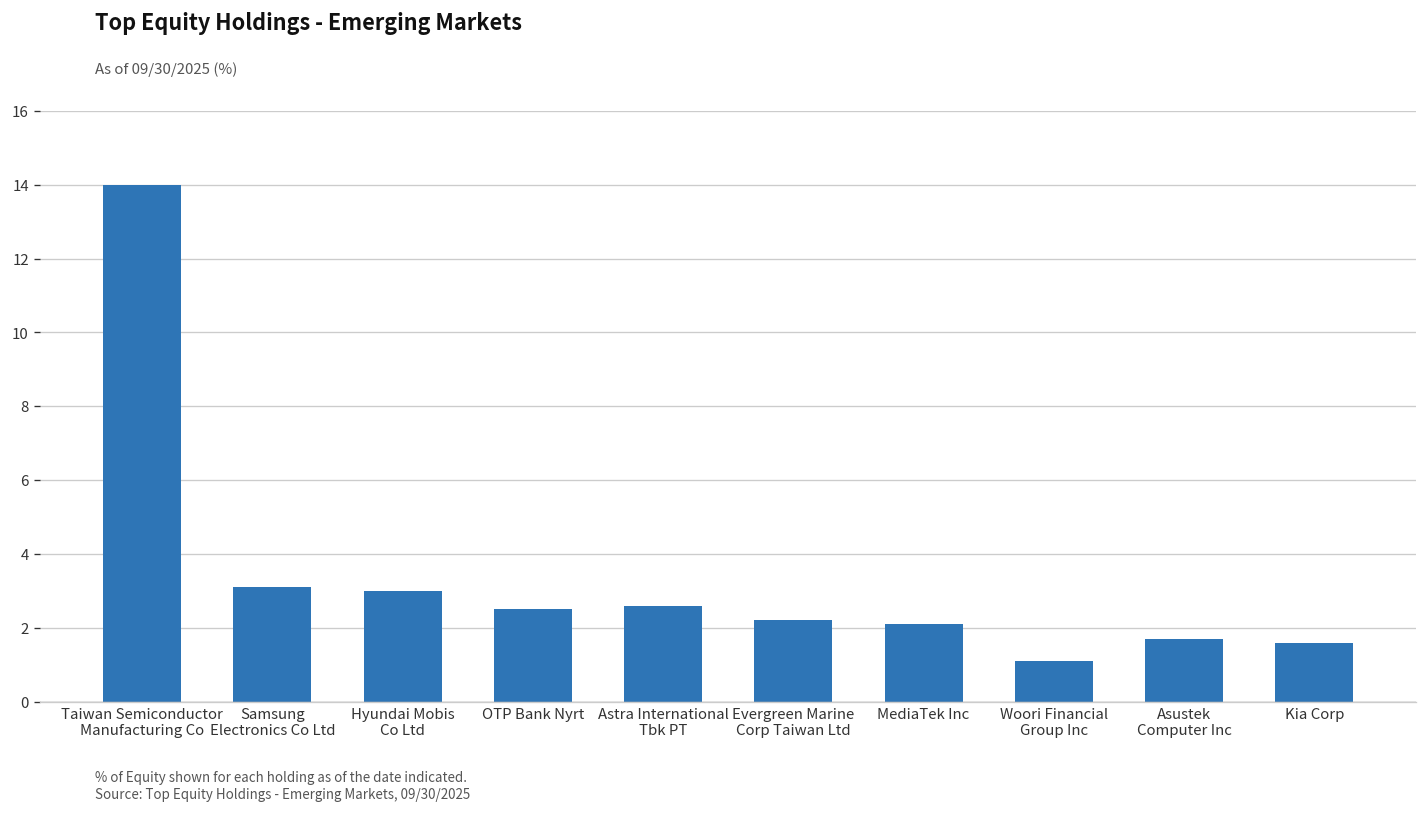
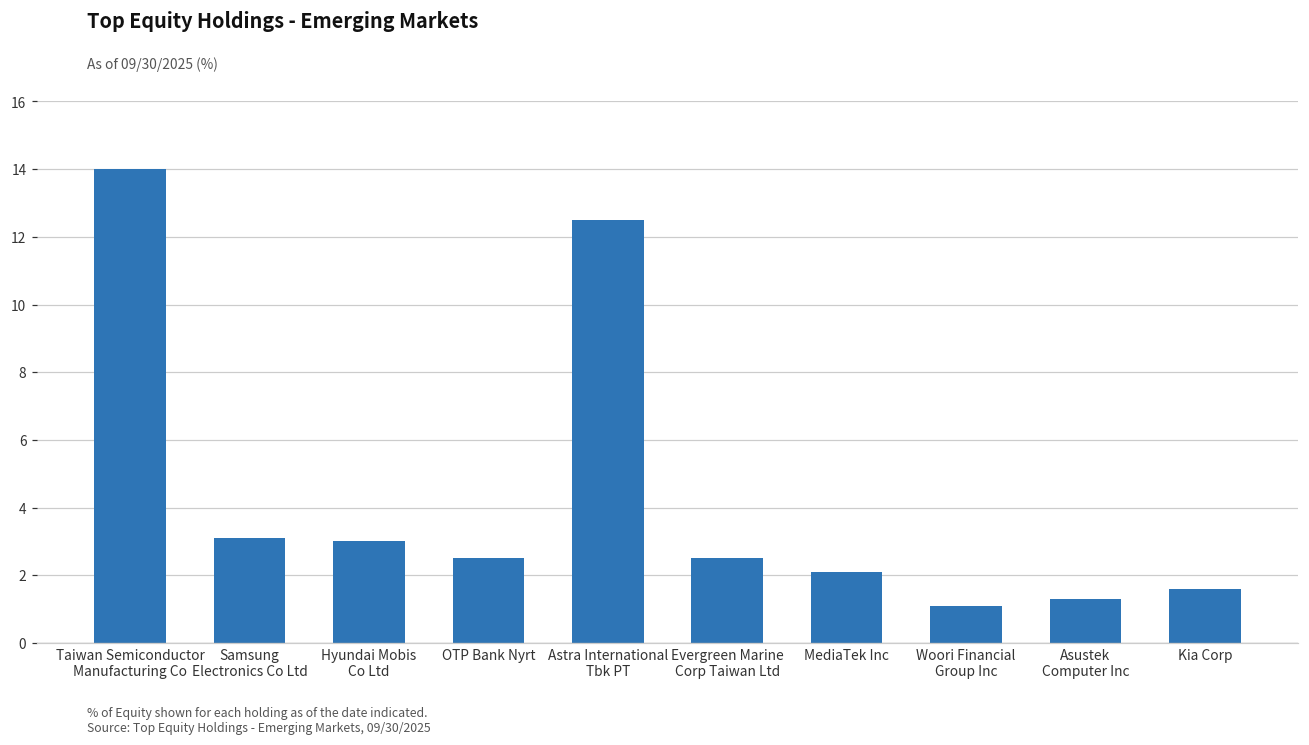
Astra International Tbk PT: 2.6 -> 12.5
Evergreen Marine Corp Taiwan Ltd: 2.2 -> 2.5
Asustek Computer Inc: 1.7 -> 1.3
